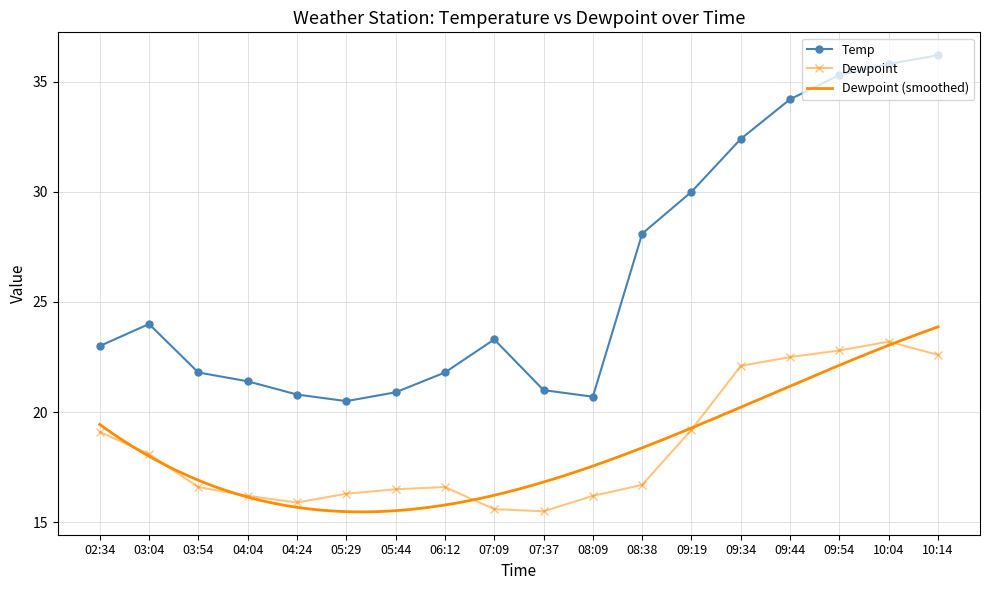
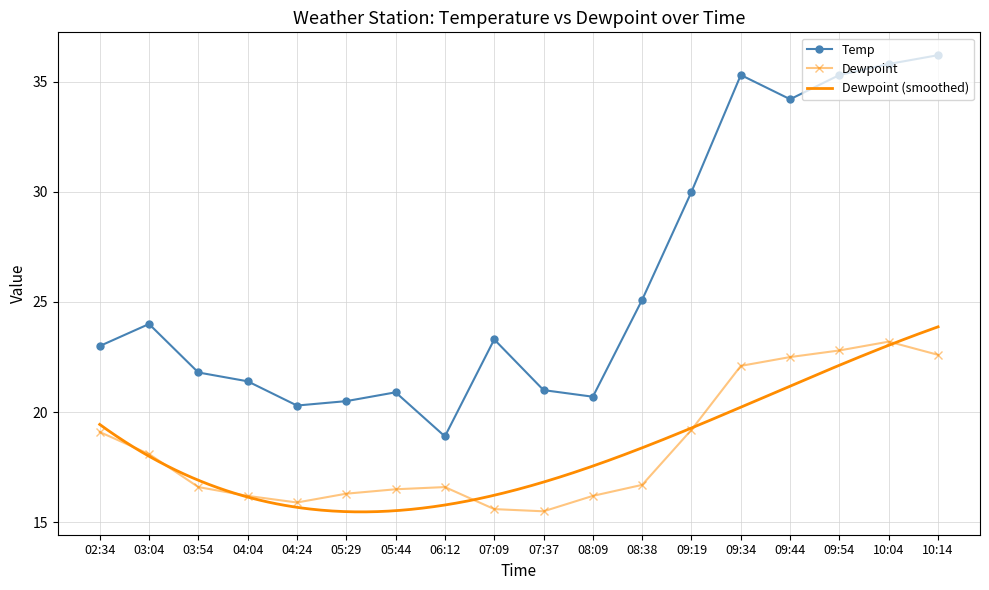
Temp, 04:24: 20.8 -> 20.3
Temp, 06:12: 21.8 -> 18.9
Temp, 08:38: 28.1 -> 25.1
Temp, 09:34: 32.4 -> 35.3
